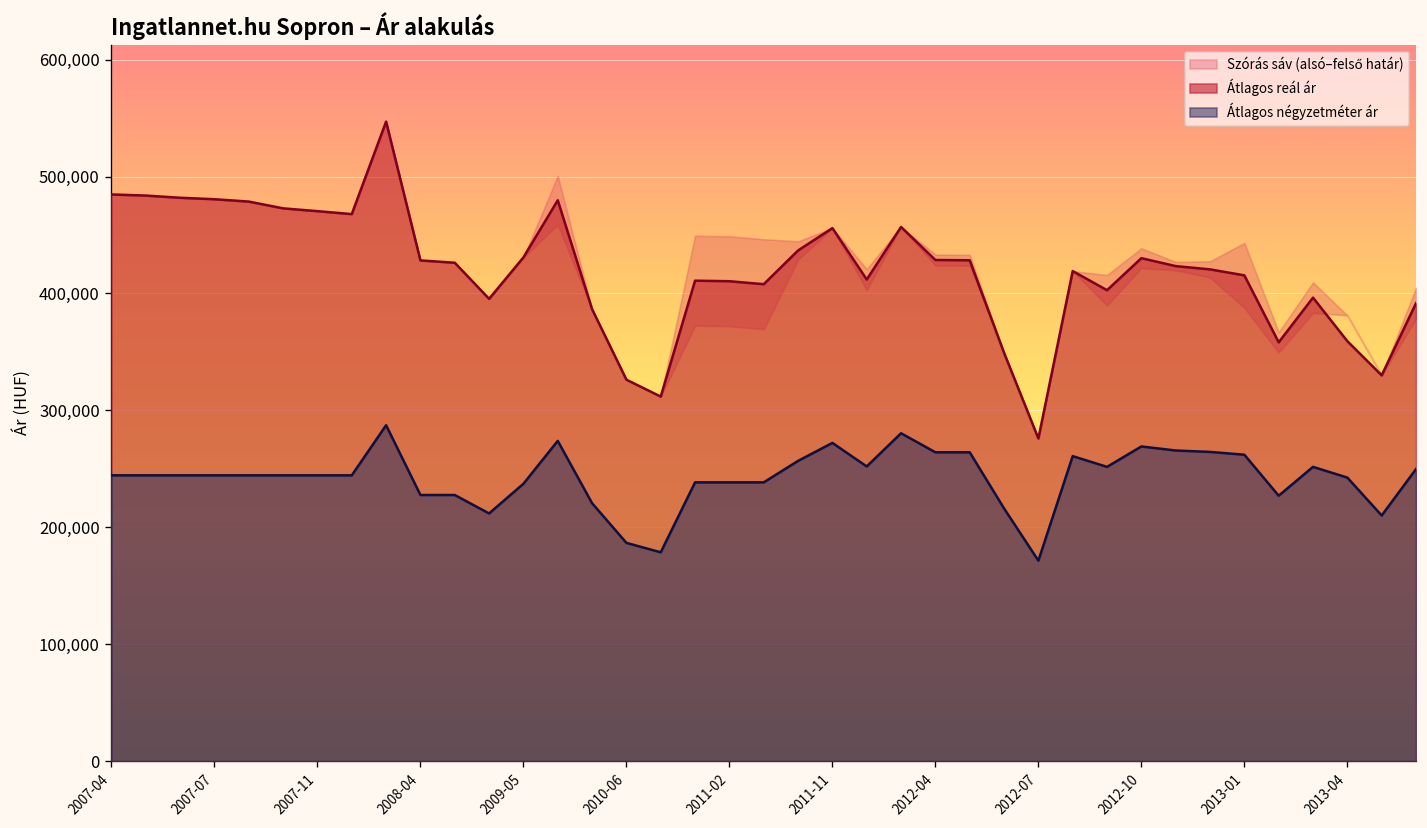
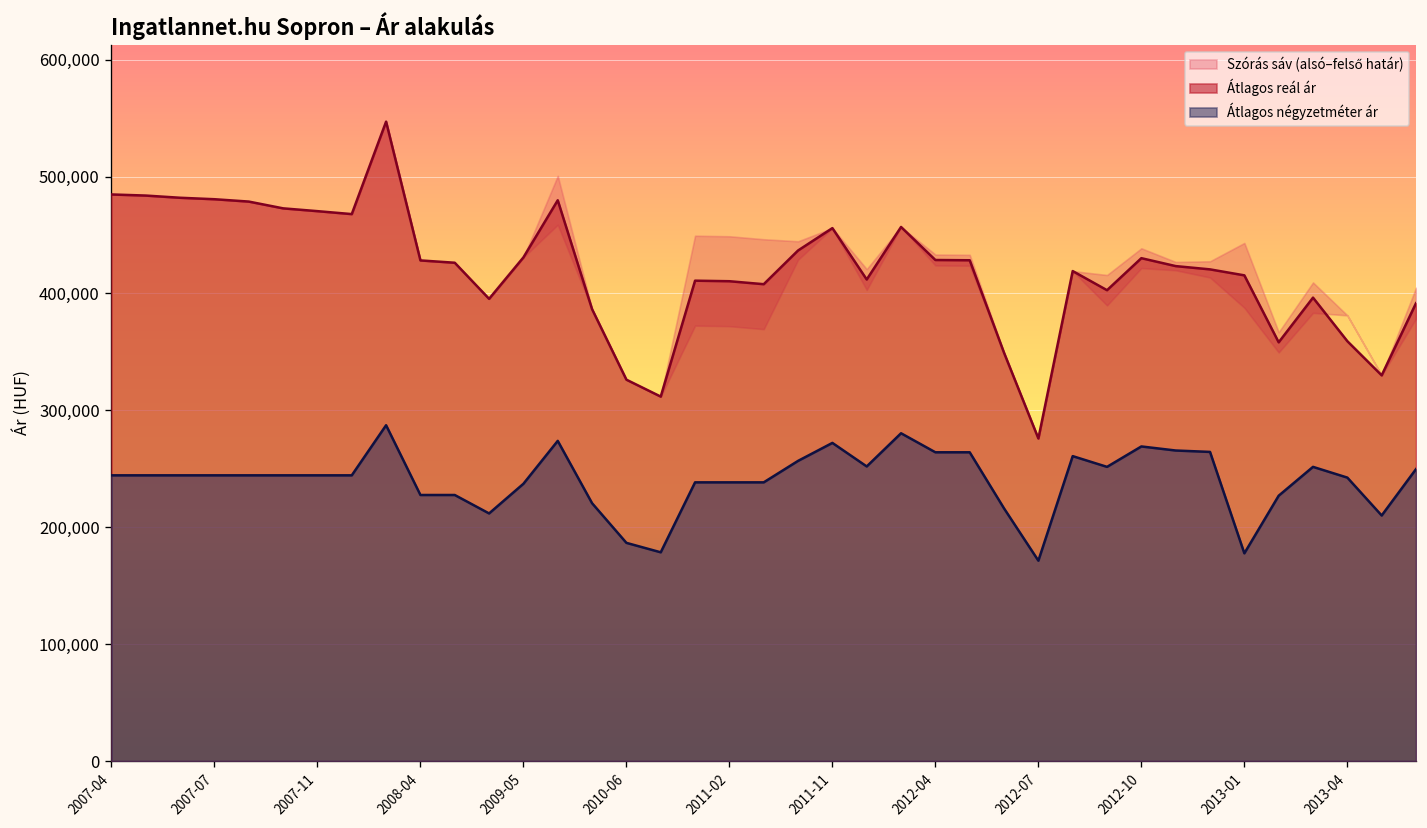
Átlagos négyzetméter ár, 2013-01: 260,000 -> 180,000
